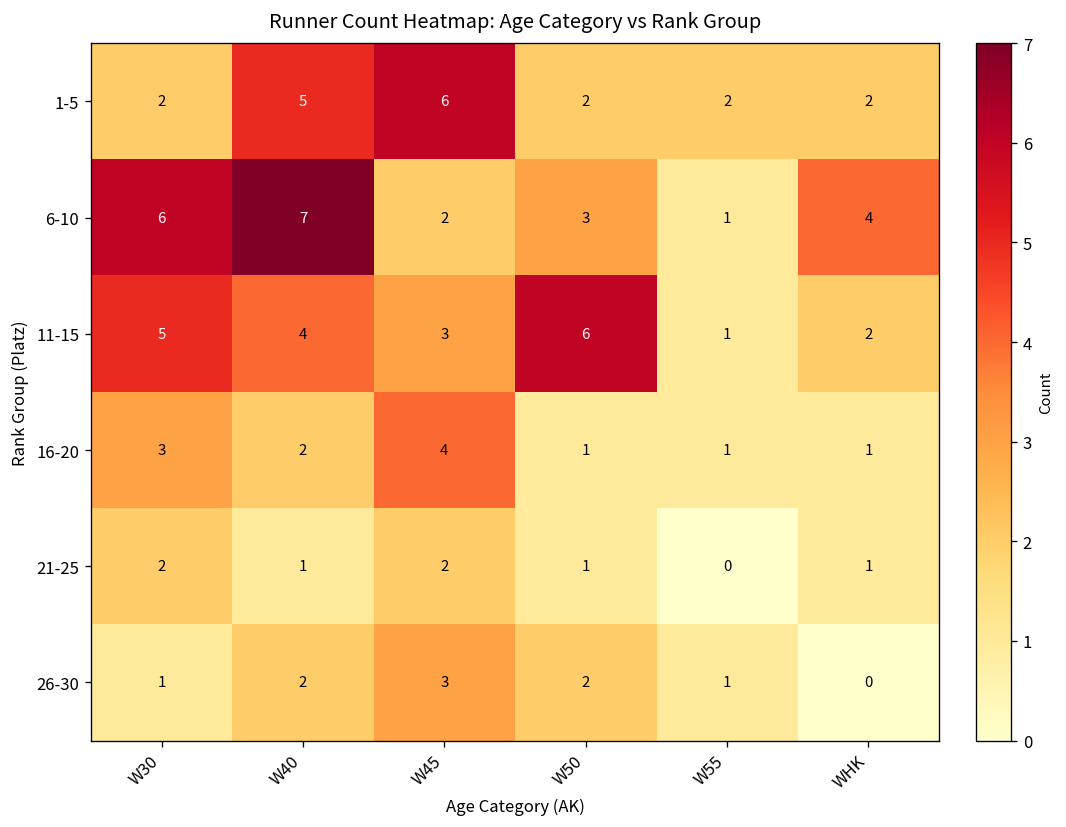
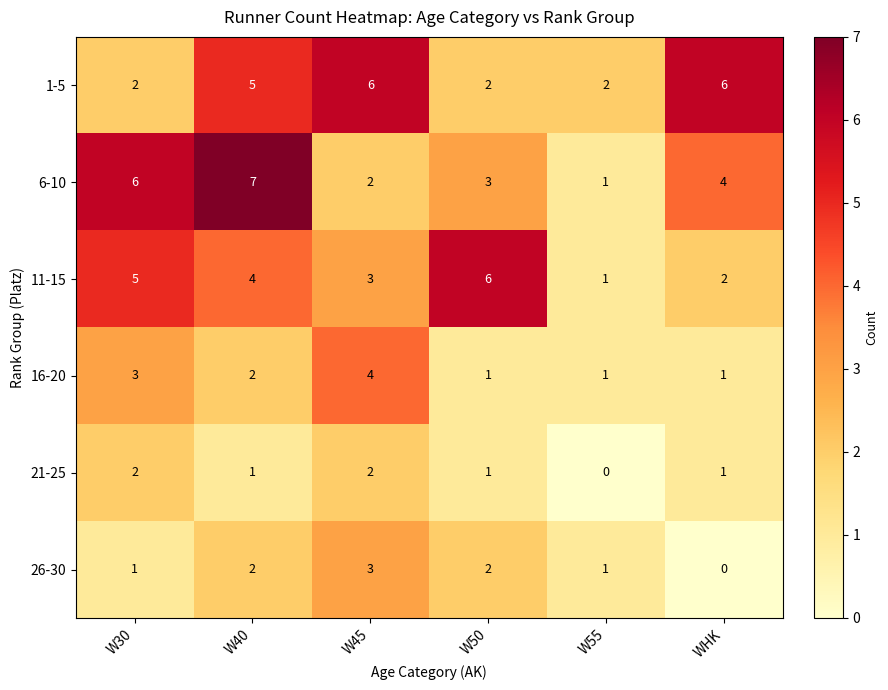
1-5, WHK: 2 -> 6
